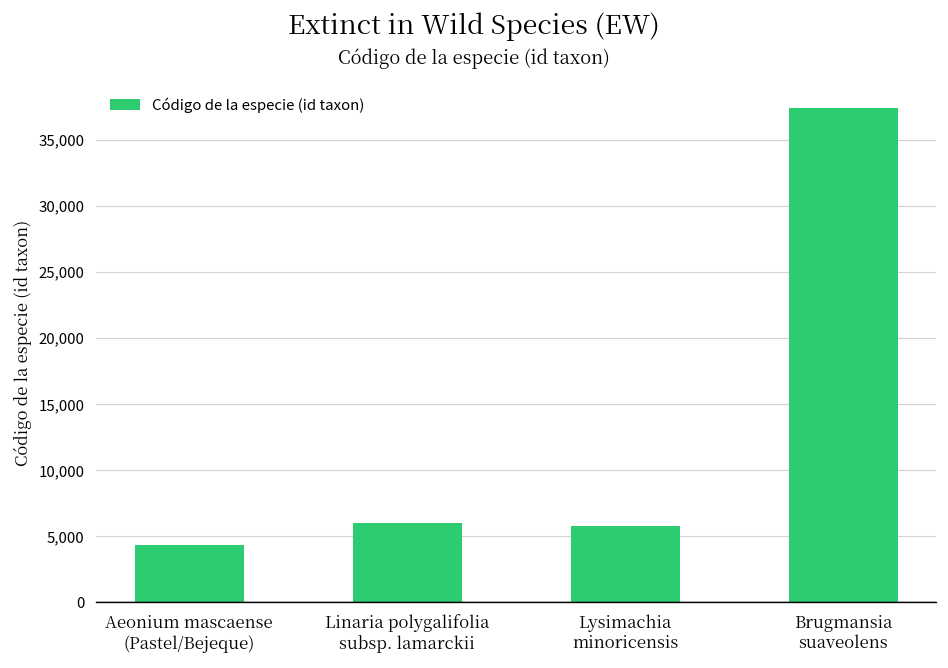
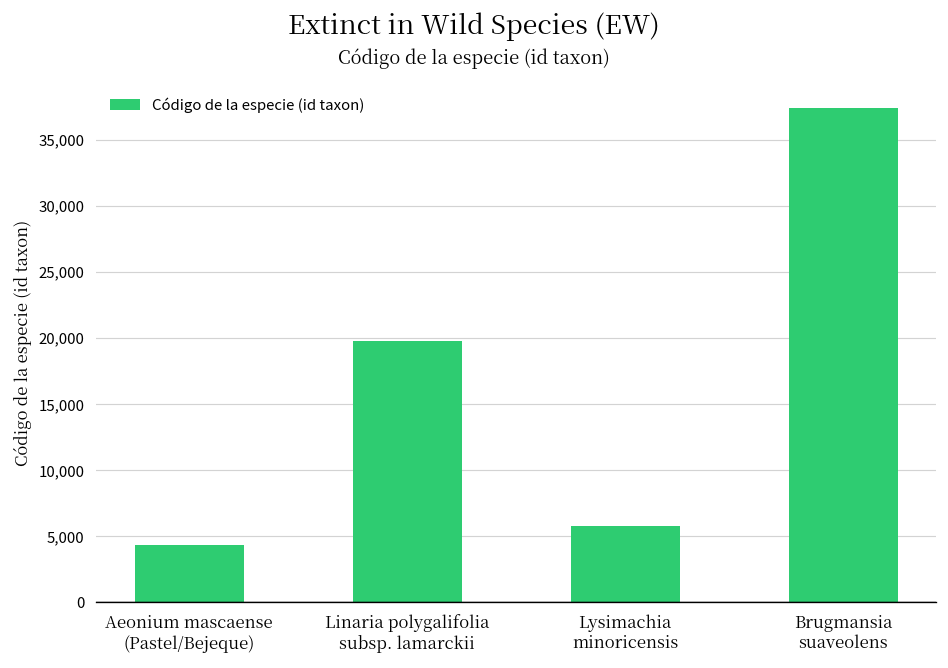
Linaria polygalifolia subsp. lamarckii: 6,000 -> 19,700
